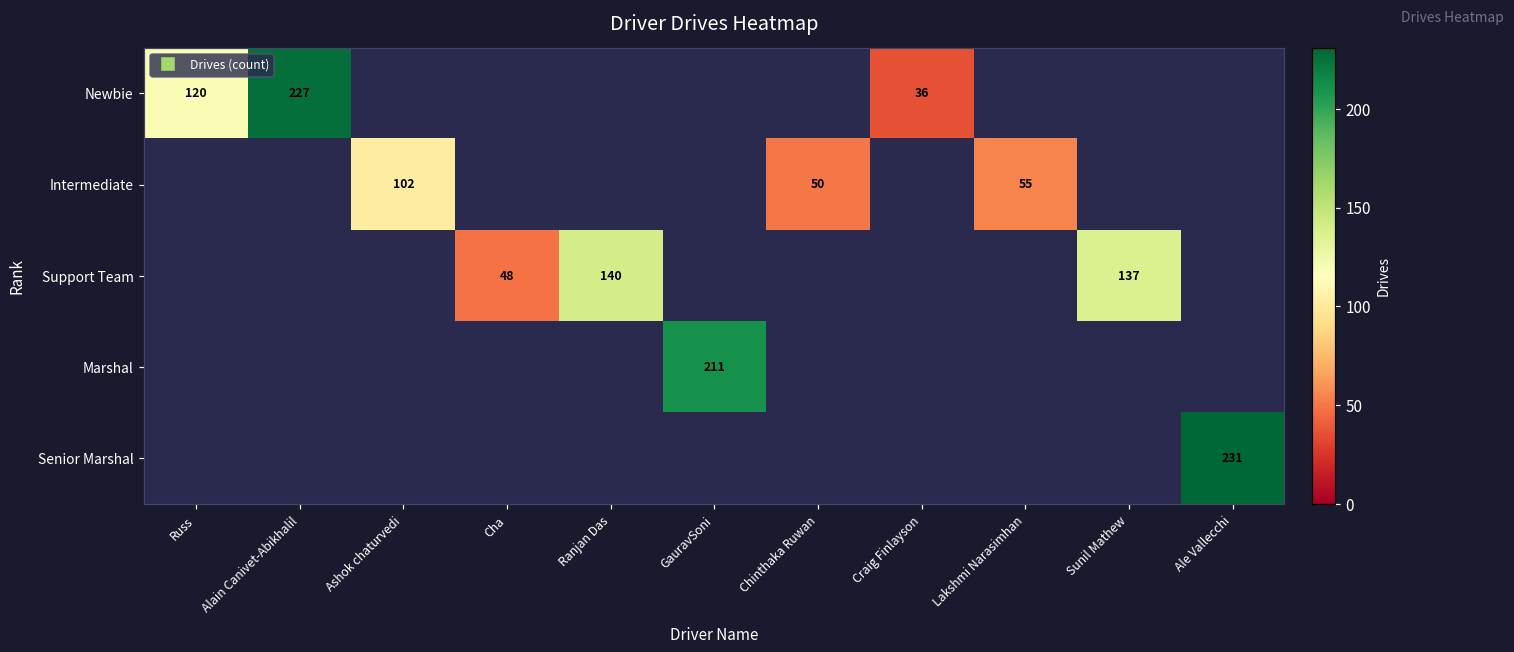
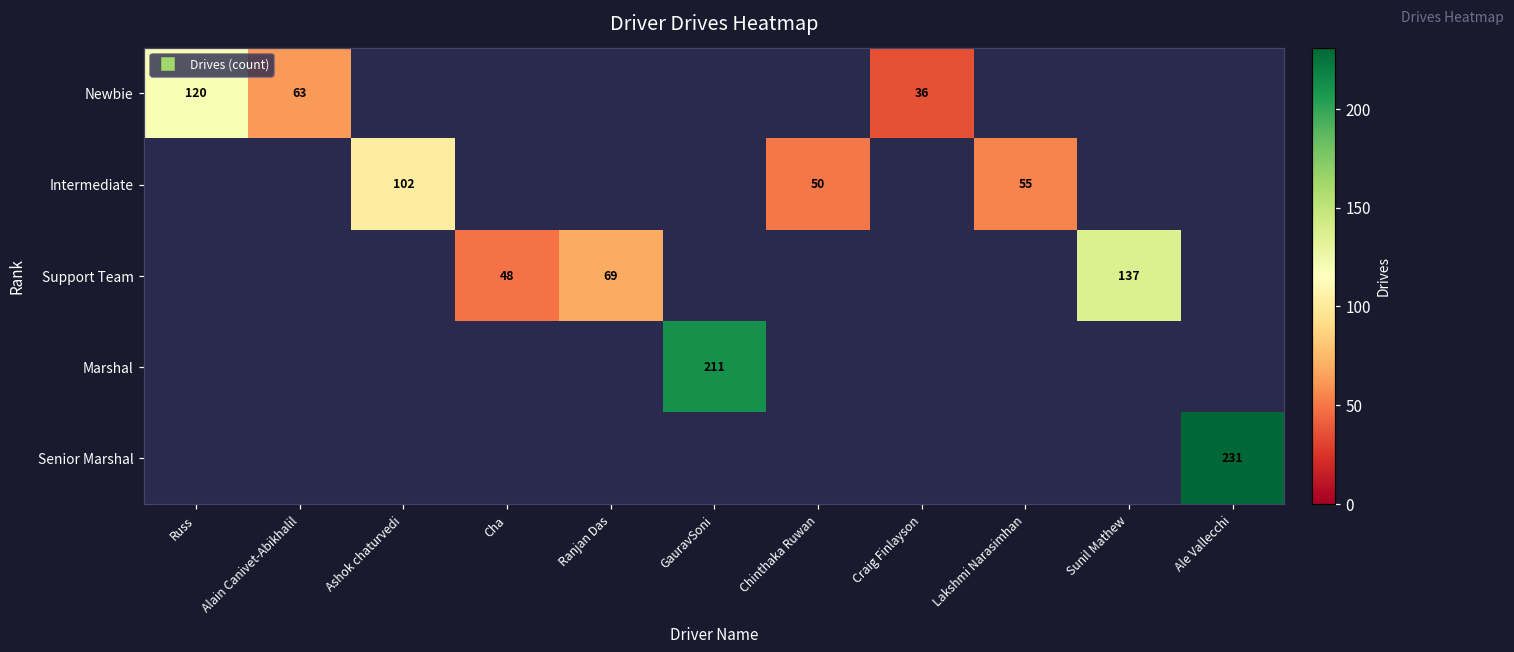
Newbie, Alain Canivet-Abikhalil: 227 -> 63
Support Team, Ranjan Das: 140 -> 69
